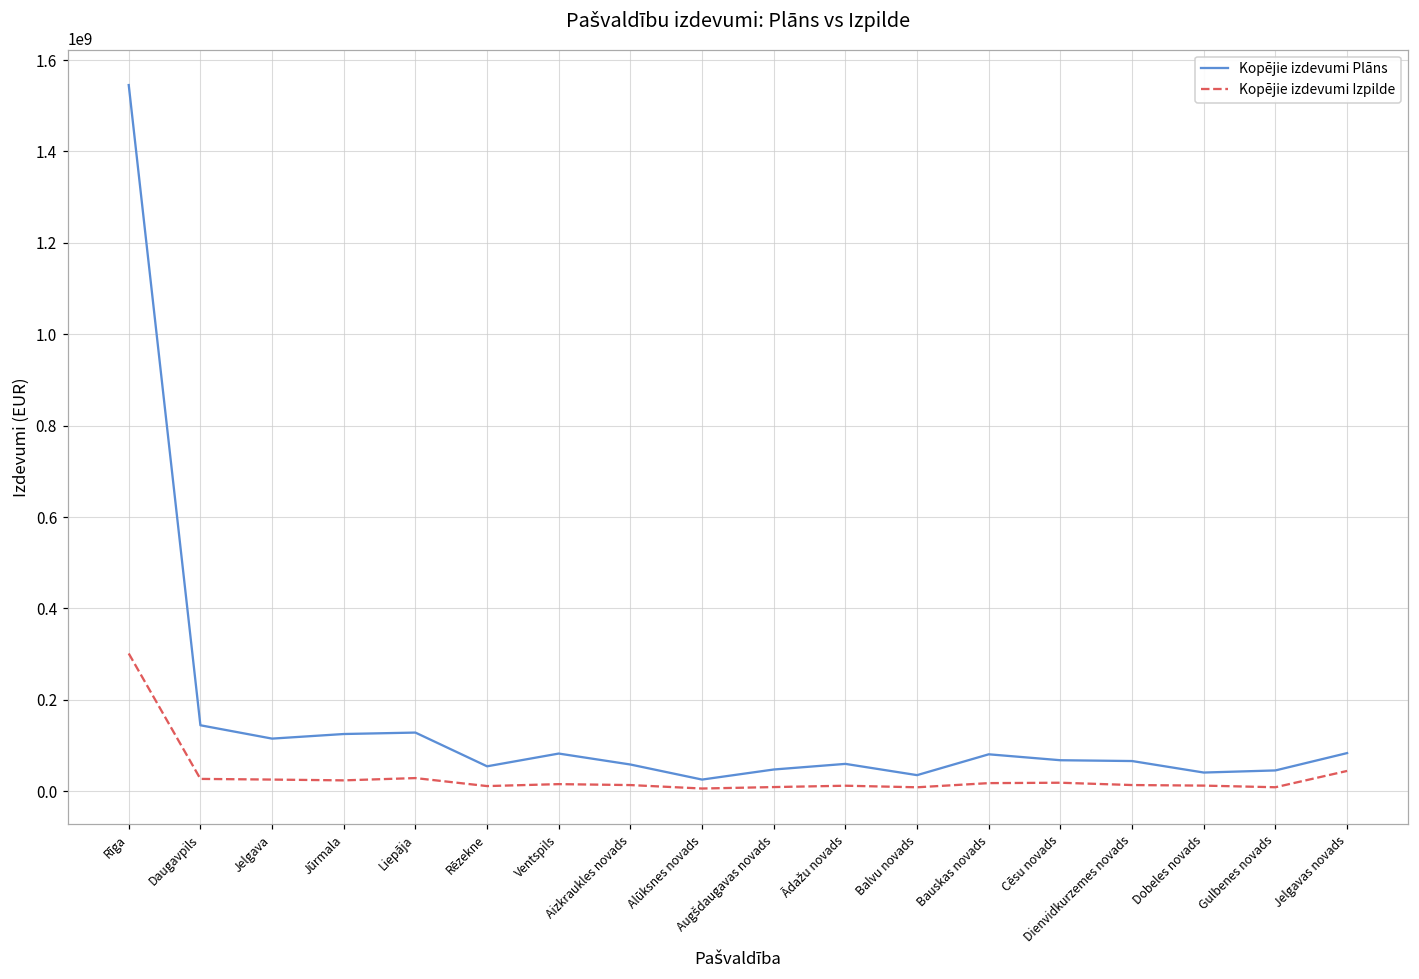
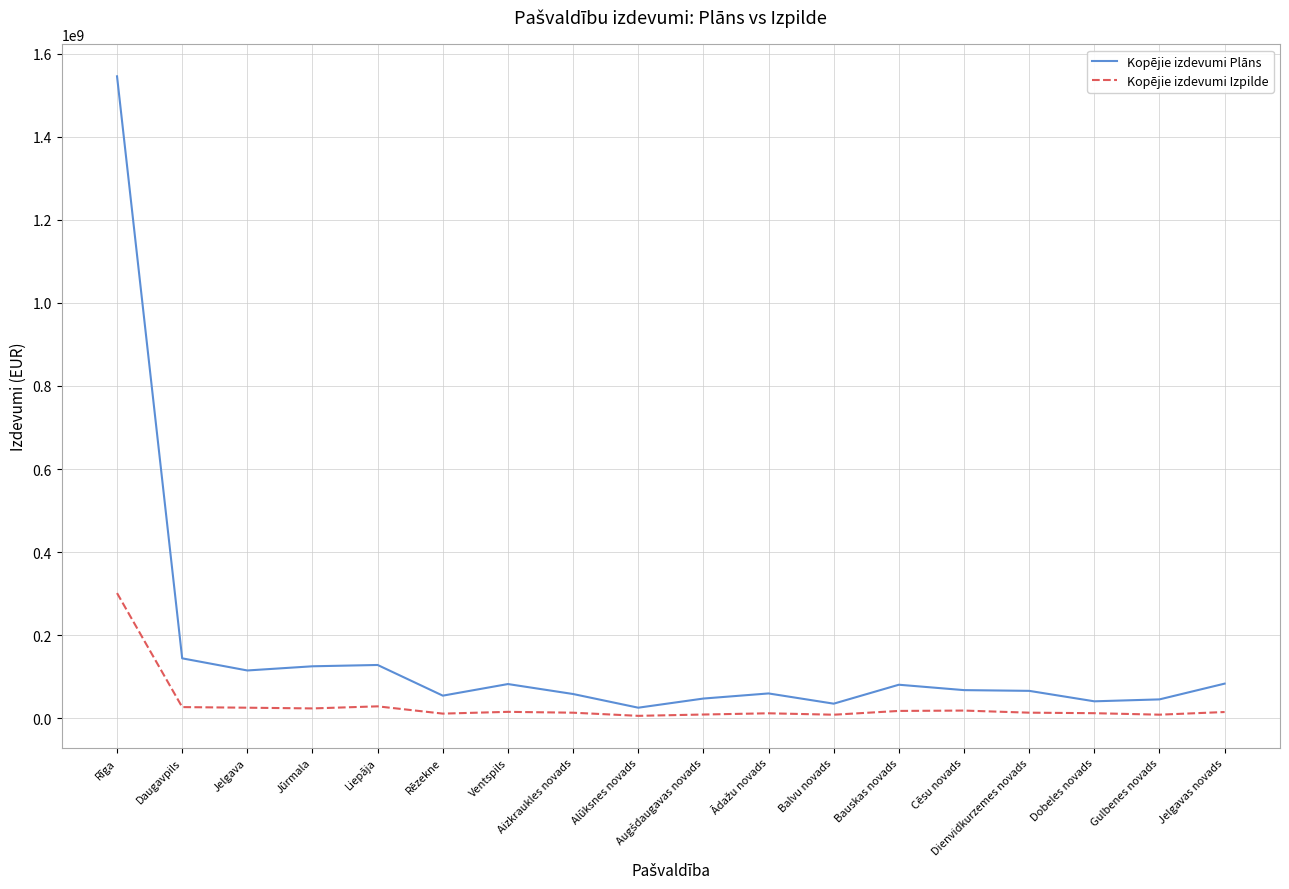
Kopējie izdevumi Izpilde, Jelgavas novads: 40000000 -> 20000000
